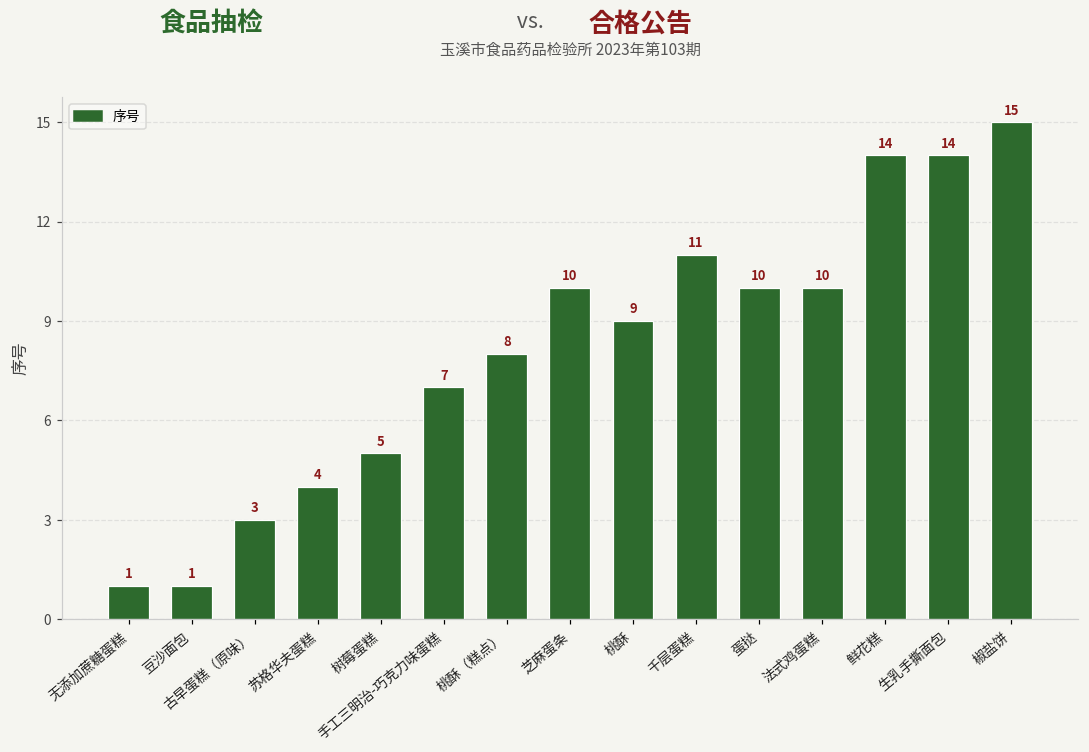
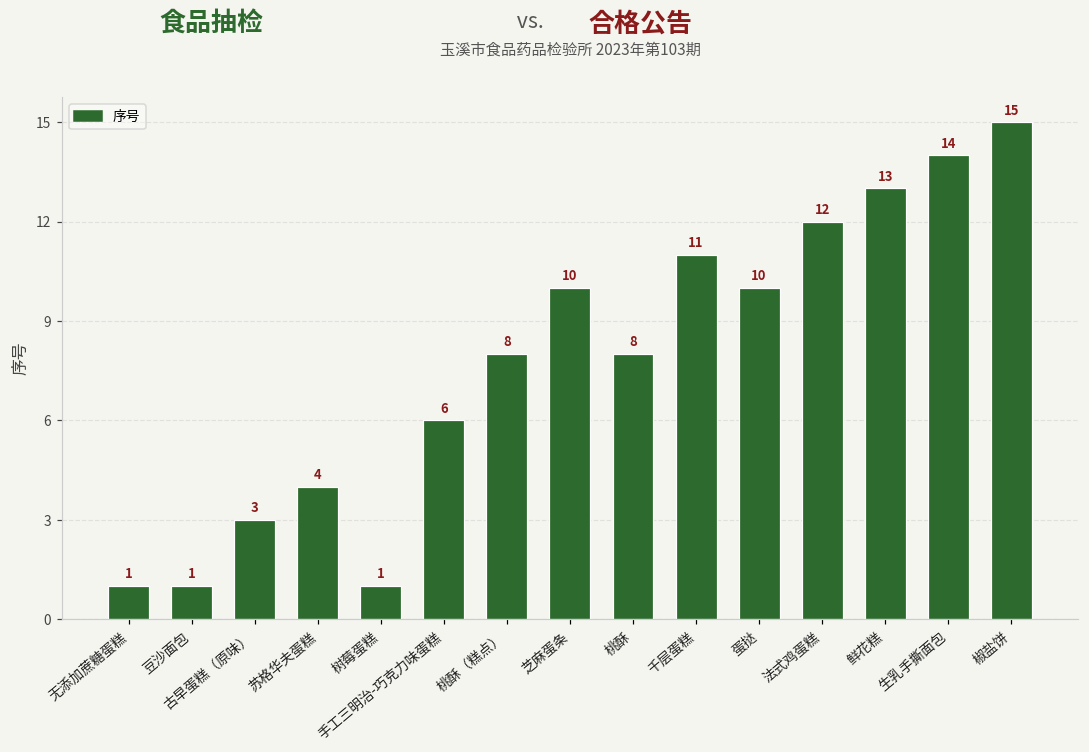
树莓蛋糕: 5 -> 1
手工三明治-巧克力味蛋糕: 7 -> 6
桃酥: 9 -> 8
法式鸡蛋糕: 10 -> 12
鲜花糕: 14 -> 13
